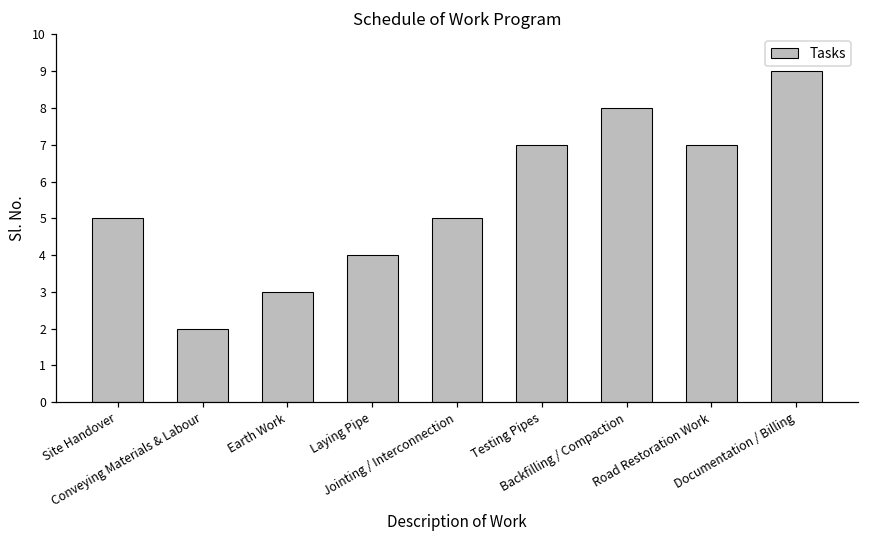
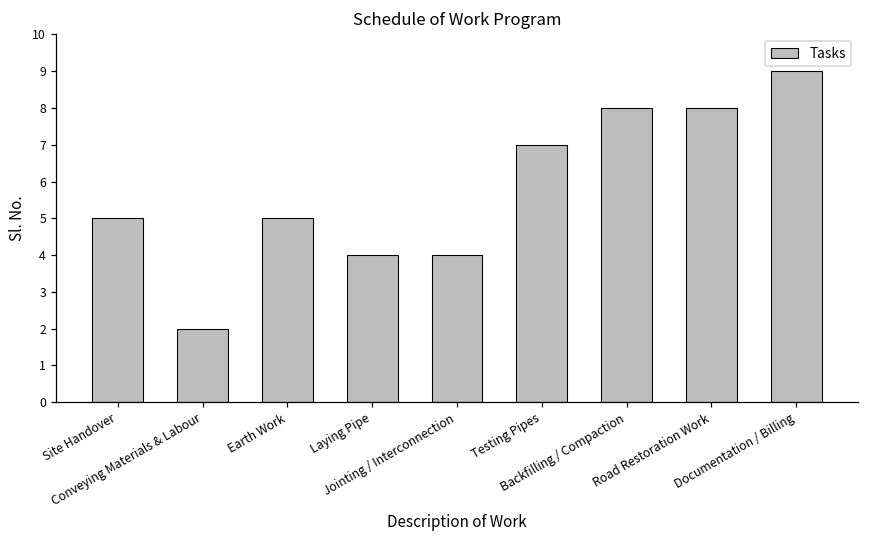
Earth Work: 3 -> 5
Jointing / Interconnection: 5 -> 4
Road Restoration Work: 7 -> 8
